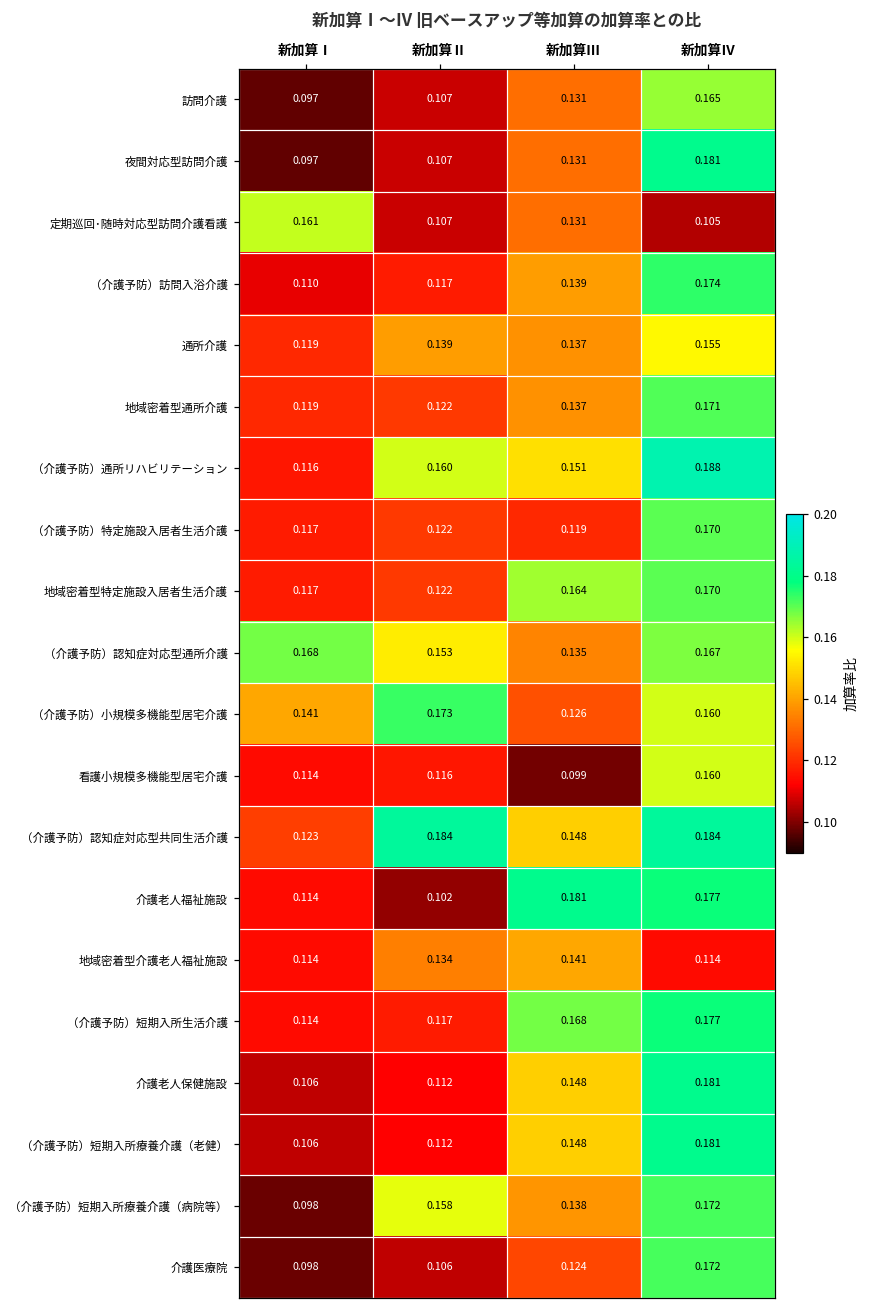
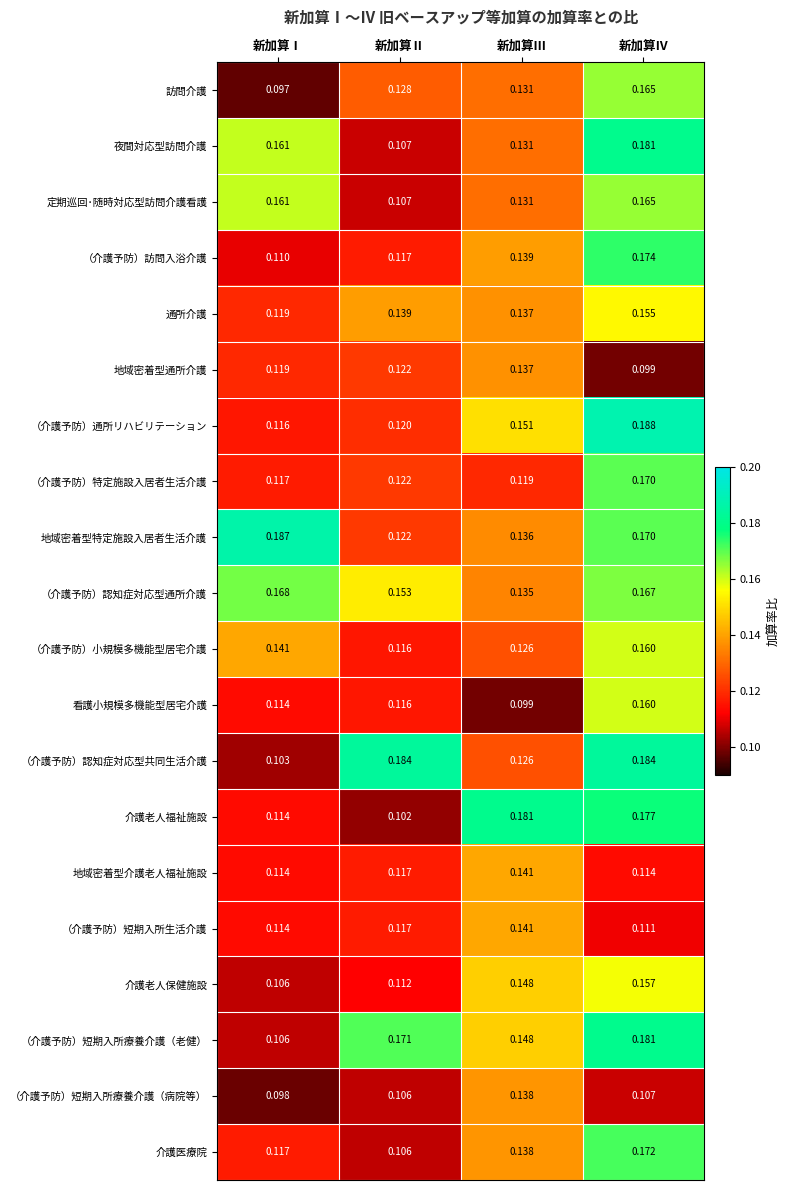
訪問介護, 新加算Ⅱ: 0.107 -> 0.128
夜間対応型訪問介護, 新加算Ⅰ: 0.097 -> 0.161
定期巡回･随時対応型訪問介護看護, 新加算Ⅳ: 0.105 -> 0.165
地域密着型通所介護, 新加算Ⅳ: 0.171 -> 0.099
（介護予防）通所リハビリテーション, 新加算Ⅱ: 0.160 -> 0.120
地域密着型特定施設入居者生活介護, 新加算Ⅰ: 0.117 -> 0.187
地域密着型特定施設入居者生活介護, 新加算Ⅲ: 0.164 -> 0.136
（介護予防）小規模多機能型居宅介護, 新加算Ⅱ: 0.173 -> 0.116
（介護予防）認知症対応型共同生活介護, 新加算Ⅰ: 0.123 -> 0.103
（介護予防）認知症対応型共同生活介護, 新加算Ⅲ: 0.148 -> 0.126
地域密着型介護老人福祉施設, 新加算Ⅱ: 0.134 -> 0.117
（介護予防）短期入所生活介護, 新加算Ⅲ: 0.168 -> 0.141
（介護予防）短期入所生活介護, 新加算Ⅳ: 0.177 -> 0.111
介護老人保健施設, 新加算Ⅳ: 0.181 -> 0.157
（介護予防）短期入所療養介護（老健）, 新加算Ⅱ: 0.112 -> 0.171
（介護予防）短期入所療養介護（病院等）, 新加算Ⅱ: 0.158 -> 0.106
（介護予防）短期入所療養介護（病院等）, 新加算Ⅳ: 0.172 -> 0.107
介護医療院, 新加算Ⅰ: 0.098 -> 0.117
介護医療院, 新加算Ⅲ: 0.124 -> 0.138
